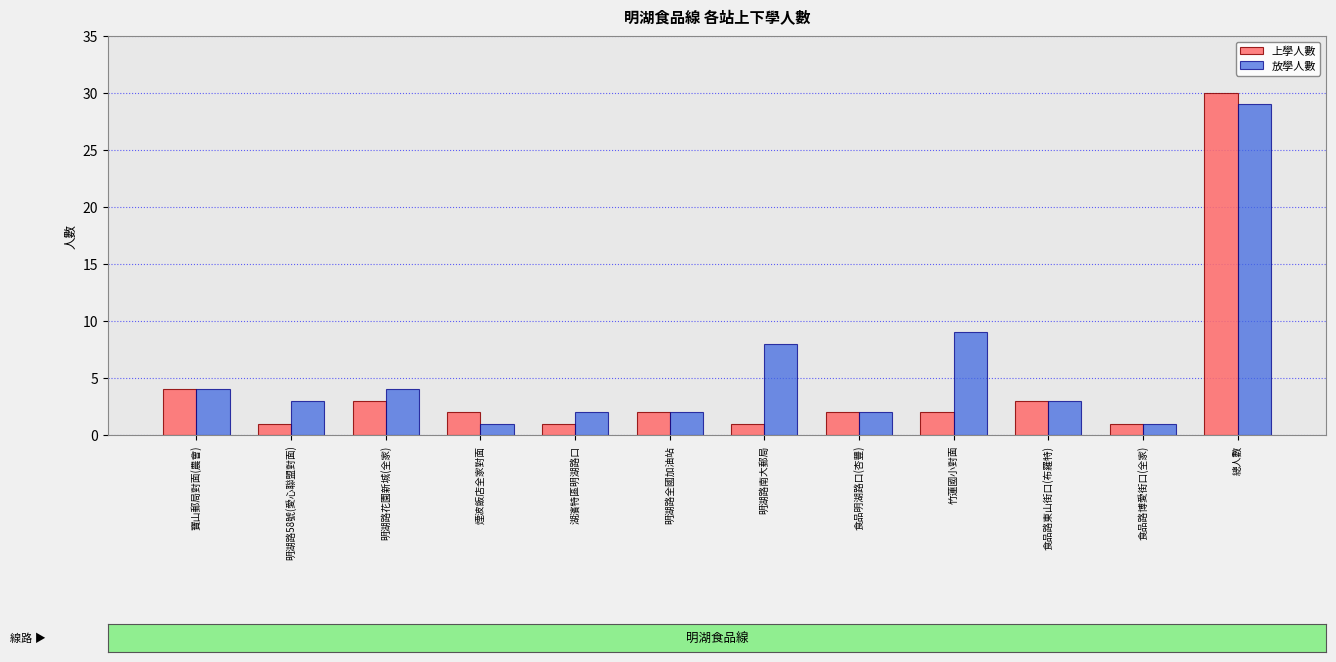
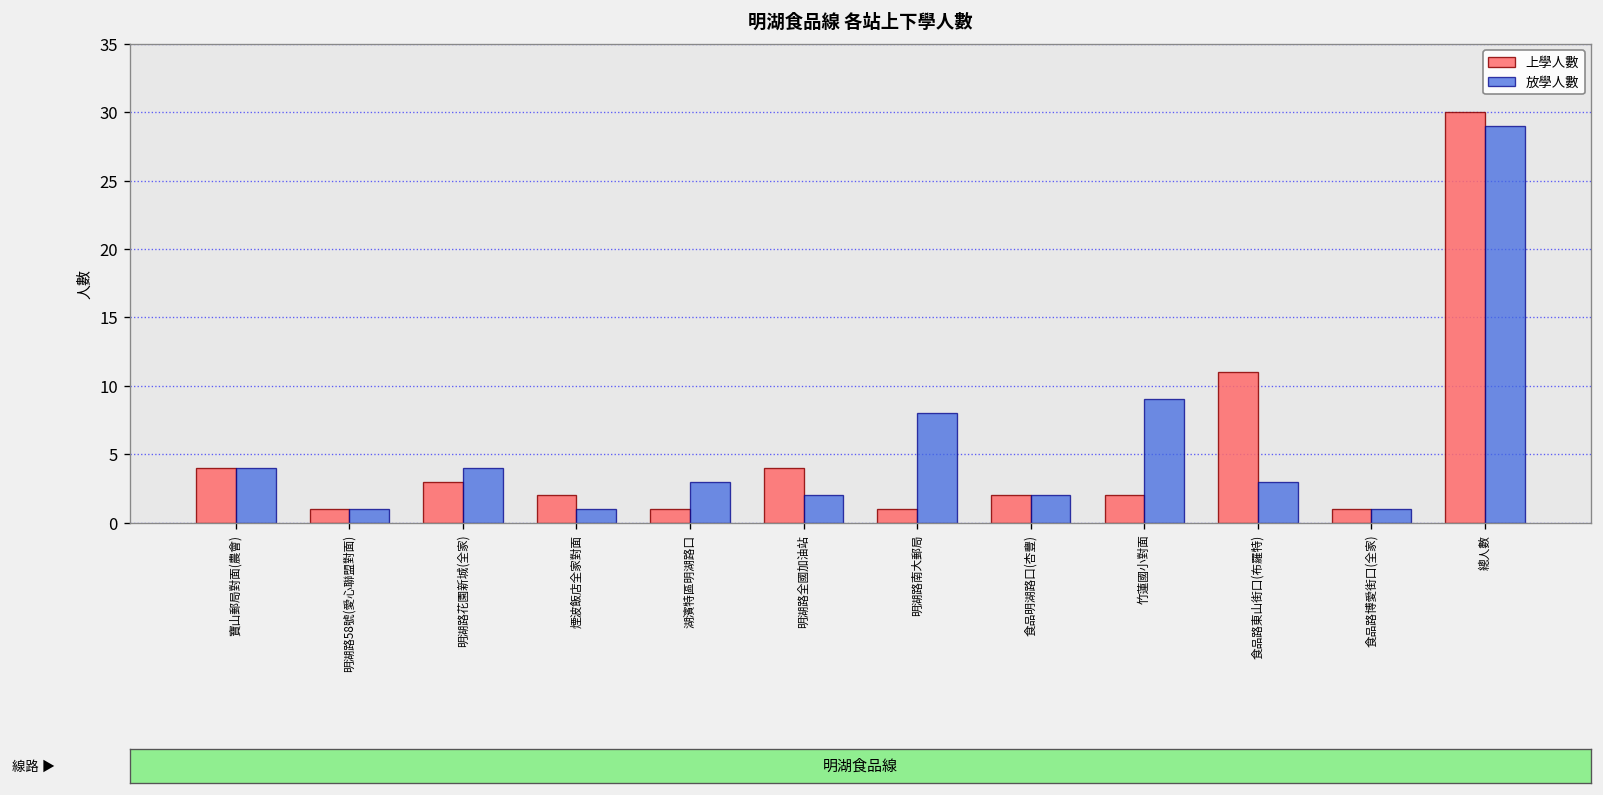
放學人數, 明湖路58號(愛心聯盟對面): 3 -> 1
放學人數, 湖濱特區明湖路口: 2 -> 3
上學人數, 明湖路全國加油站: 2 -> 4
上學人數, 食品路東山街口(布羅特): 3 -> 11
